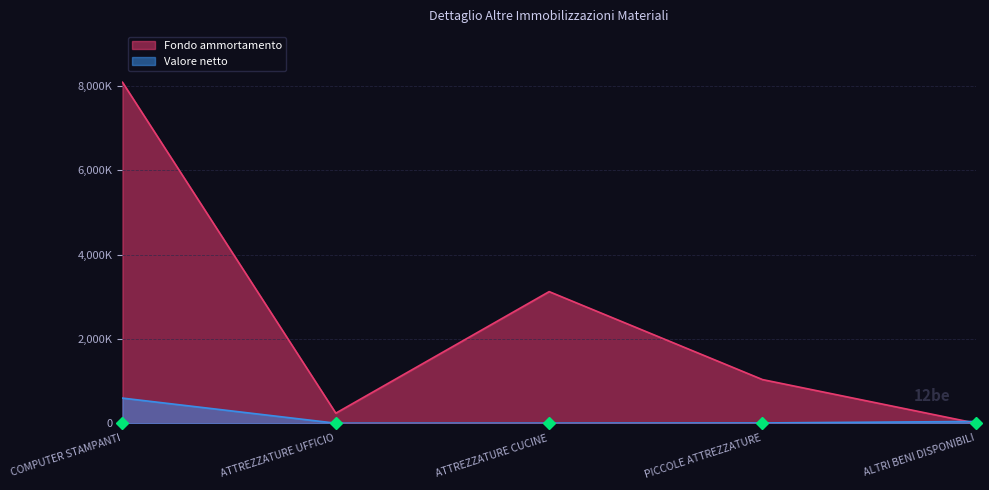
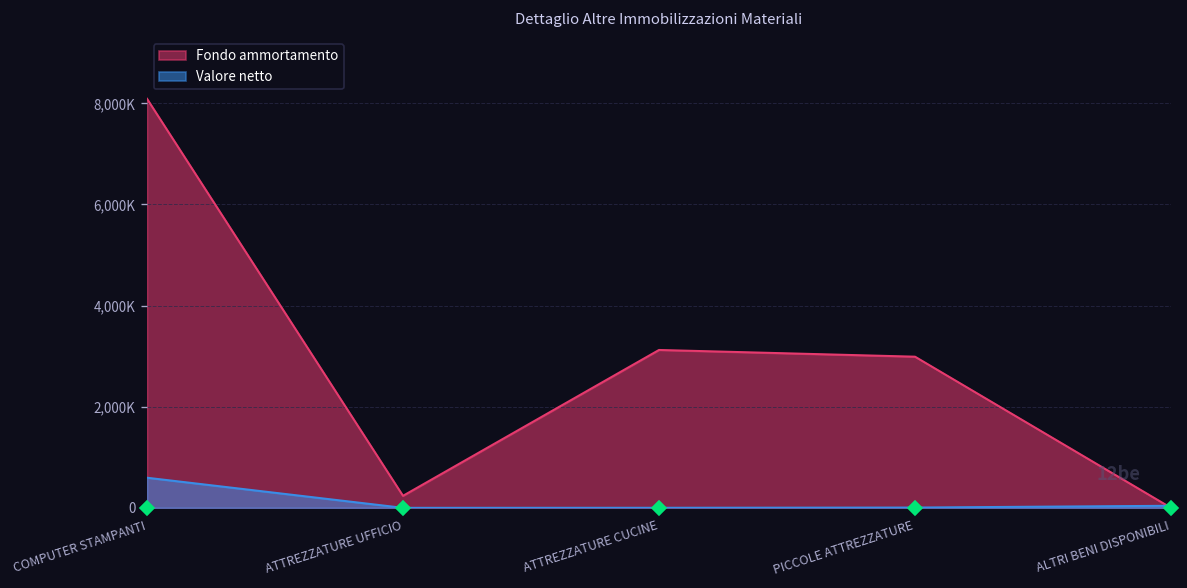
Fondo ammortamento, PICCOLE ATTREZZATURE: 1,000,000 -> 3,000,000
